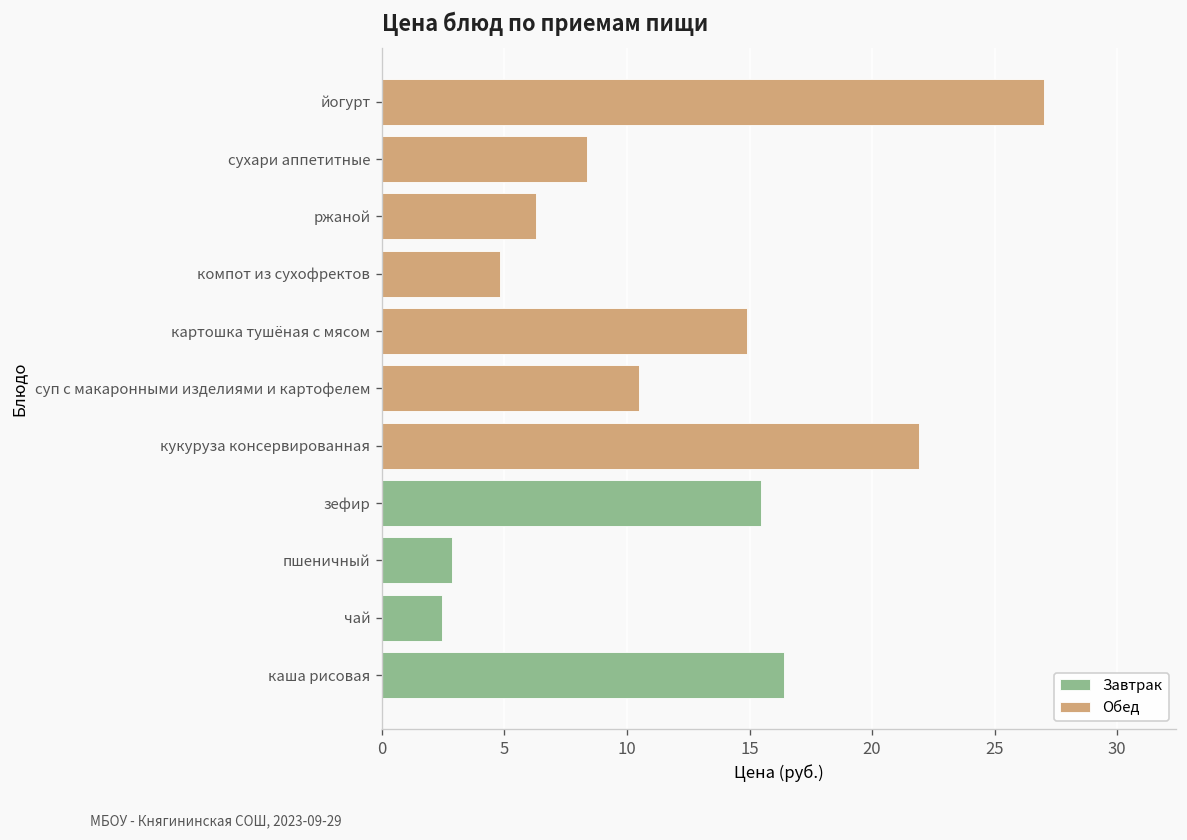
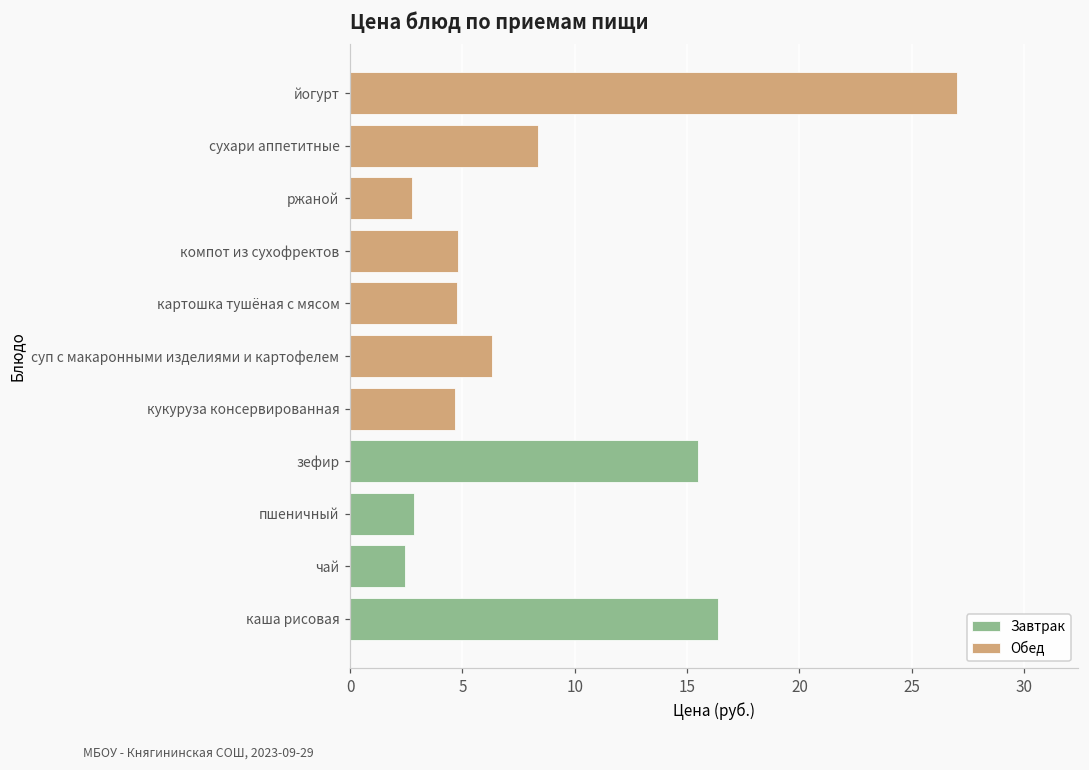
Обед, ржаной: 6.3 -> 2.8
Обед, картошка тушёная с мясом: 14.9 -> 4.8
Обед, суп с макаронными изделиями и картофелем: 10.5 -> 6.3
Обед, кукуруза консервированная: 21.9 -> 4.7
